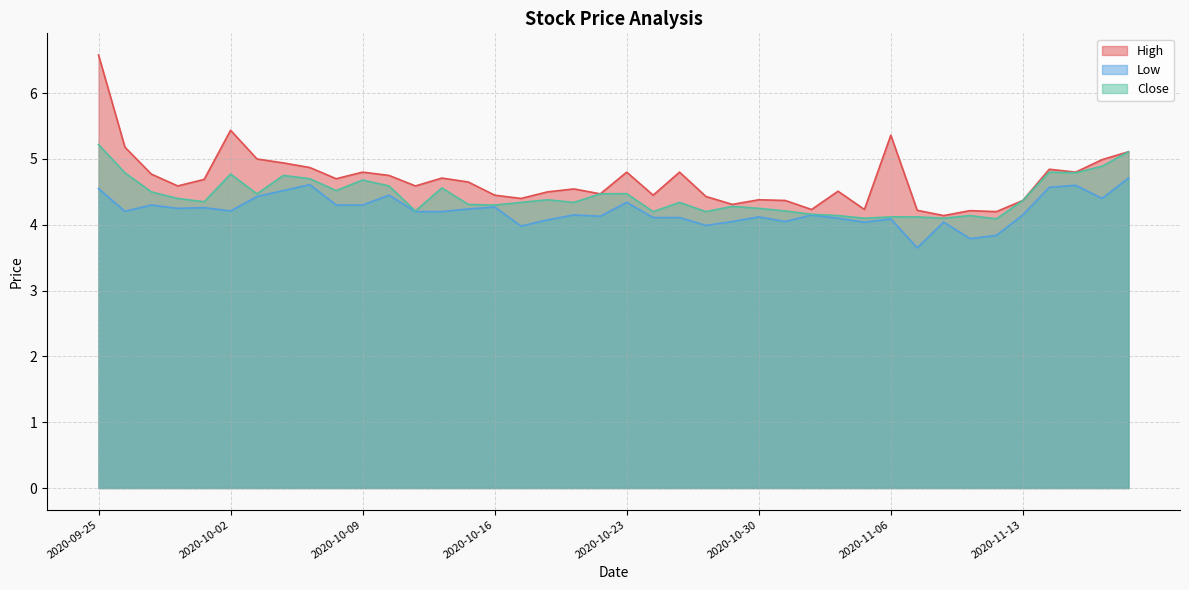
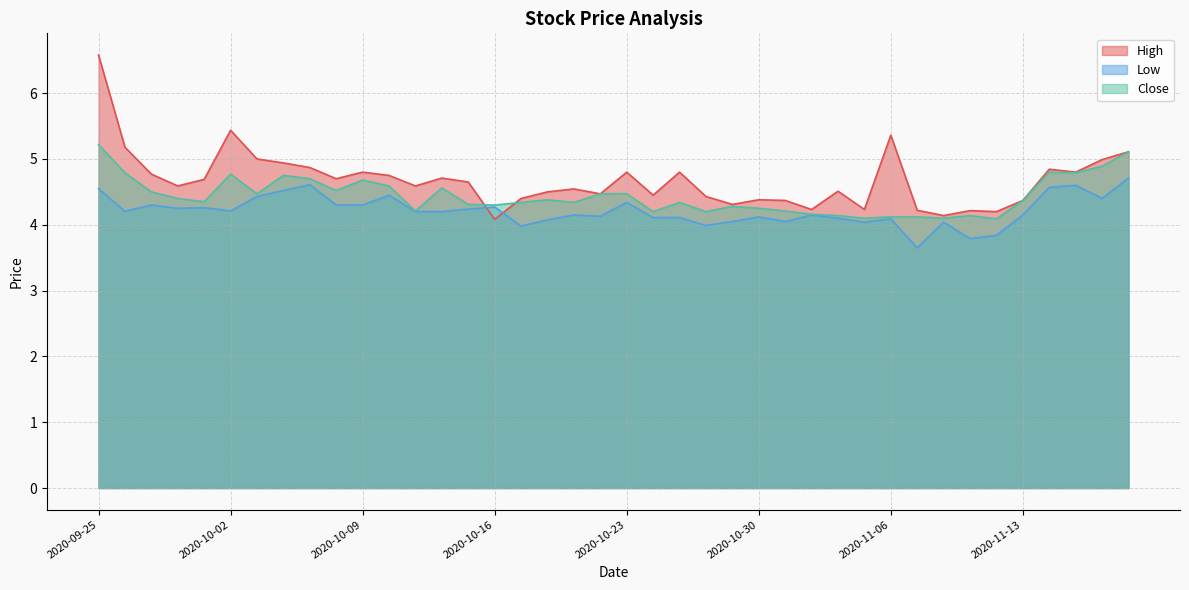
High, 2020-10-16: 4.4 -> 4.1
